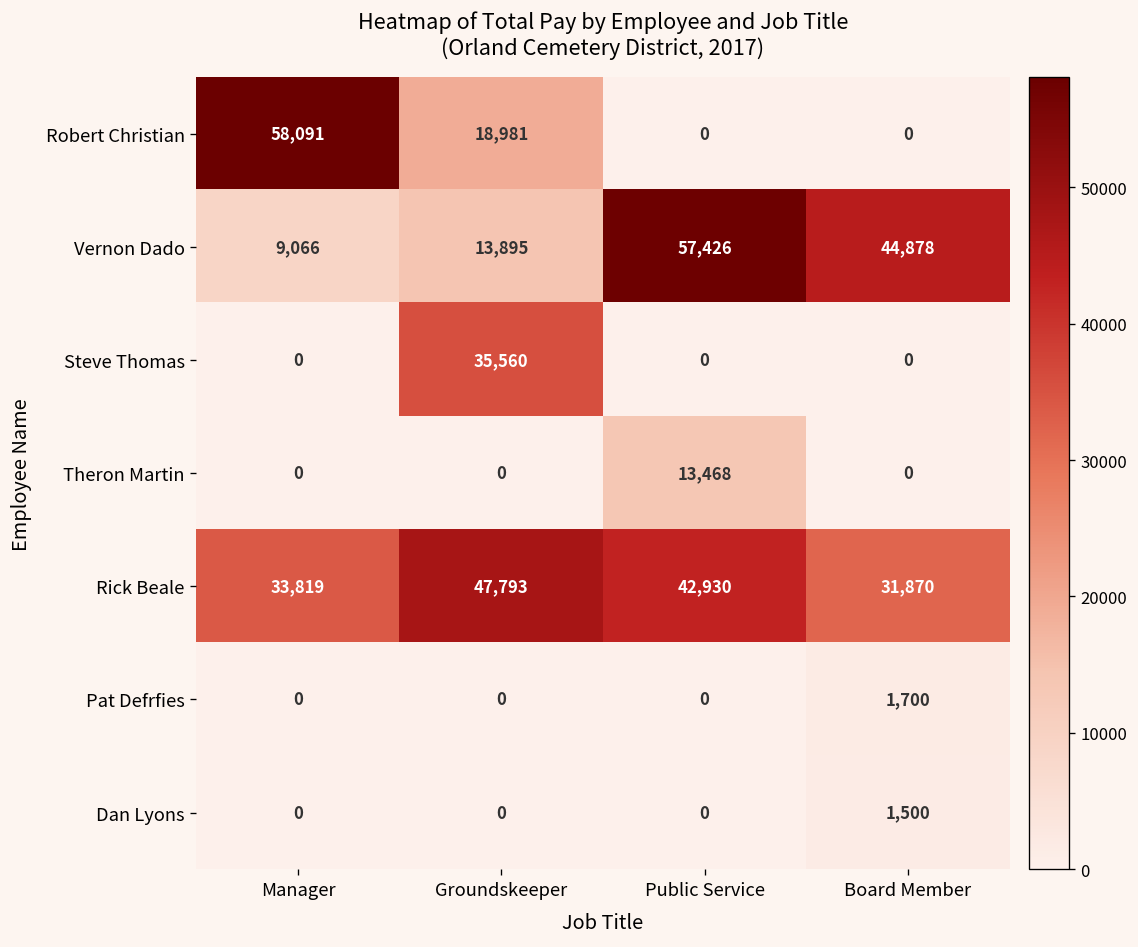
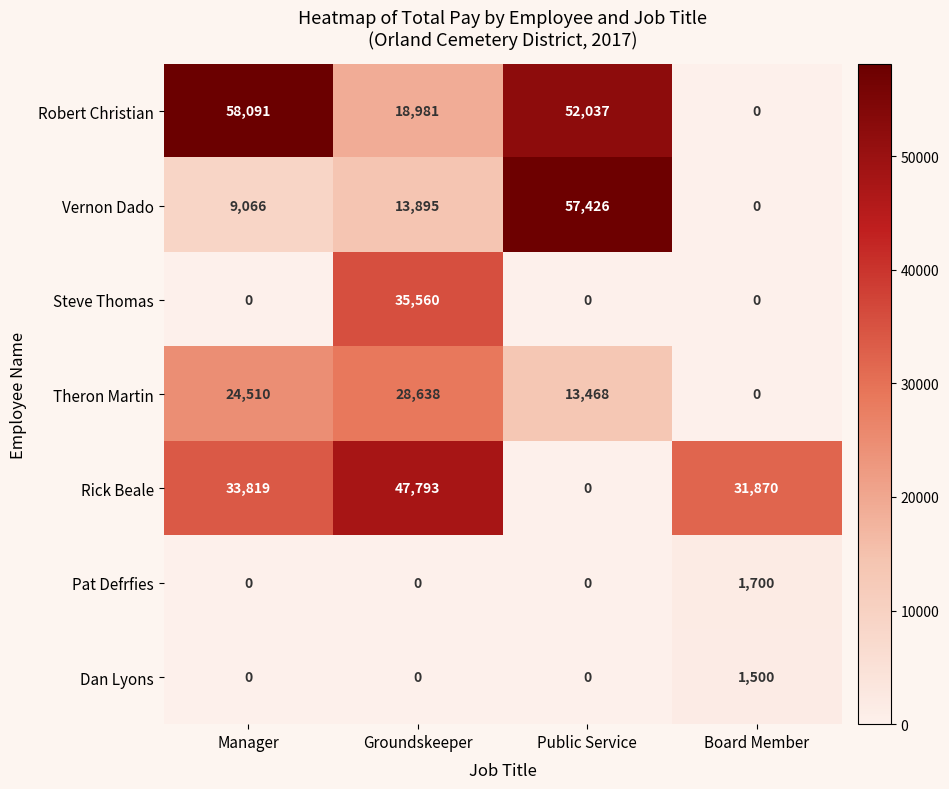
Robert Christian, Public Service: 0 -> 52,037
Vernon Dado, Board Member: 44,878 -> 0
Theron Martin, Manager: 0 -> 24,510
Theron Martin, Groundskeeper: 0 -> 28,638
Rick Beale, Public Service: 42,930 -> 0
